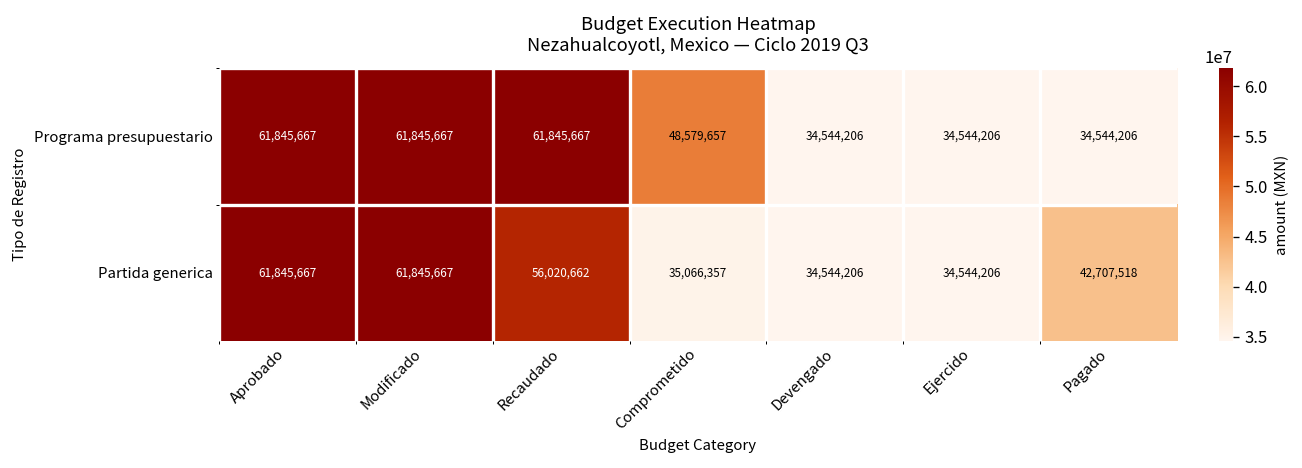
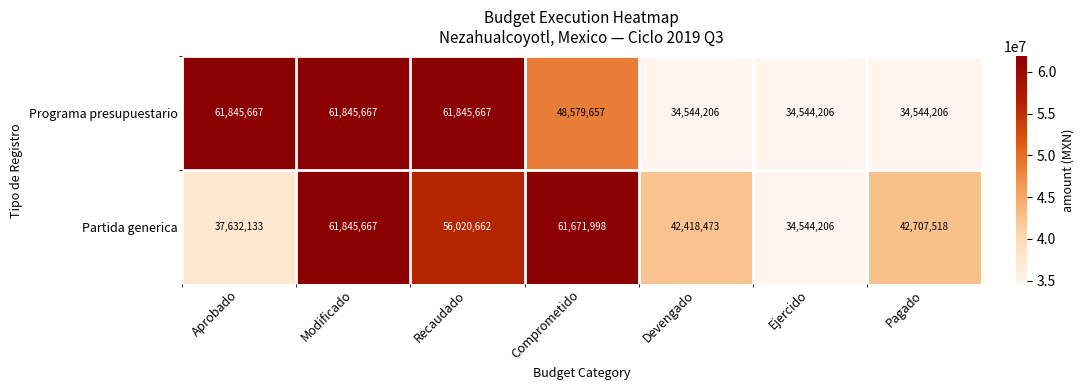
Partida generica, Aprobado: 61,845,667 -> 37,632,133
Partida generica, Comprometido: 35,066,357 -> 61,671,998
Partida generica, Devengado: 34,544,206 -> 42,418,473
